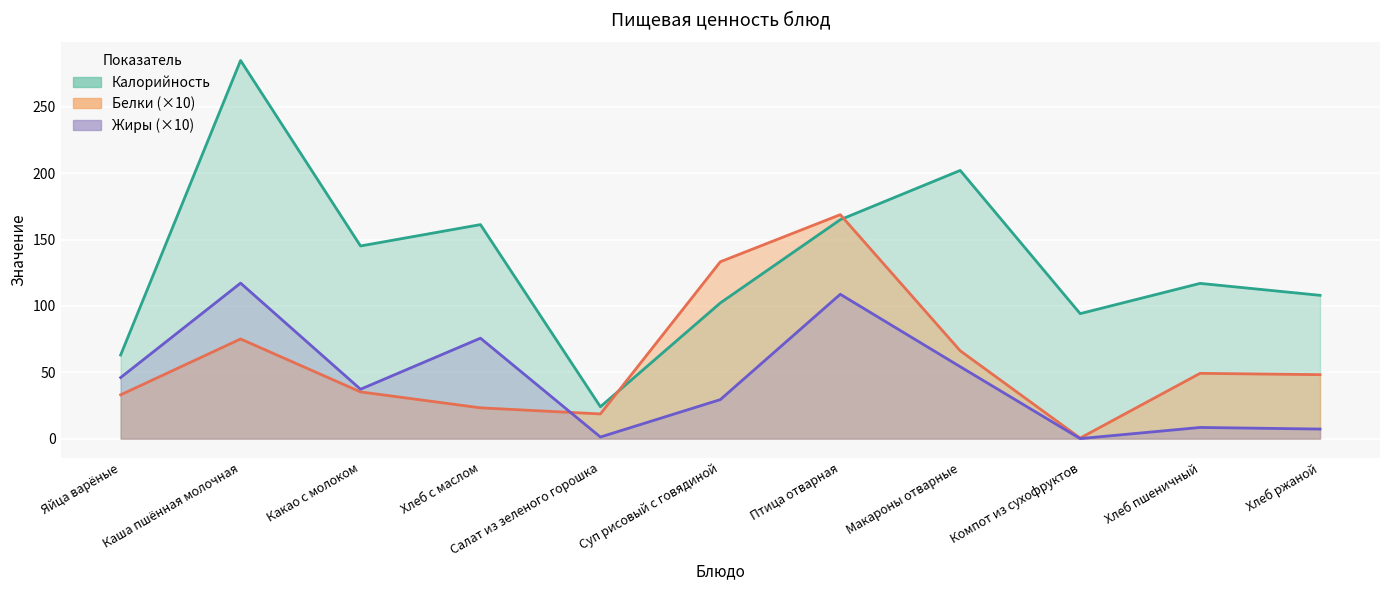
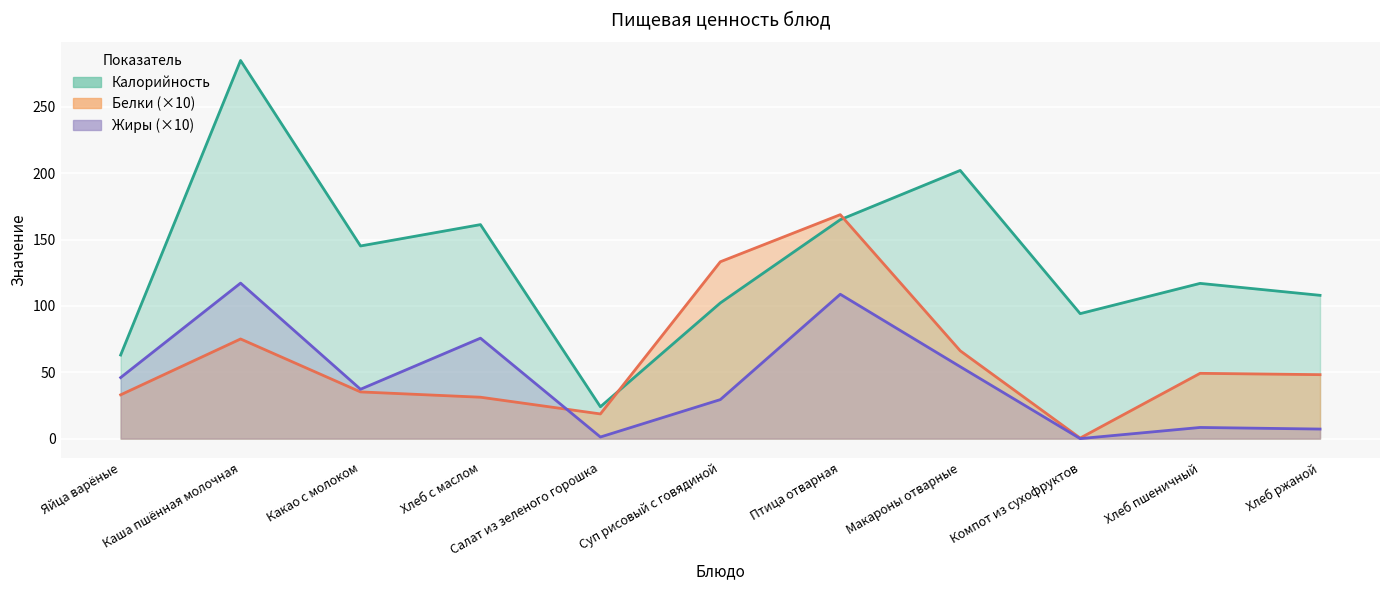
Белки (×10), Хлеб с маслом: 23 -> 31
